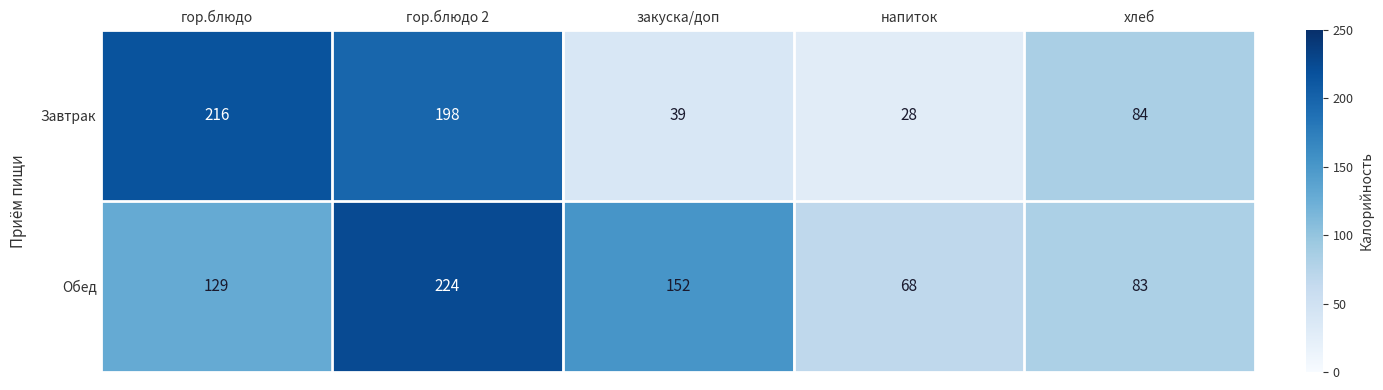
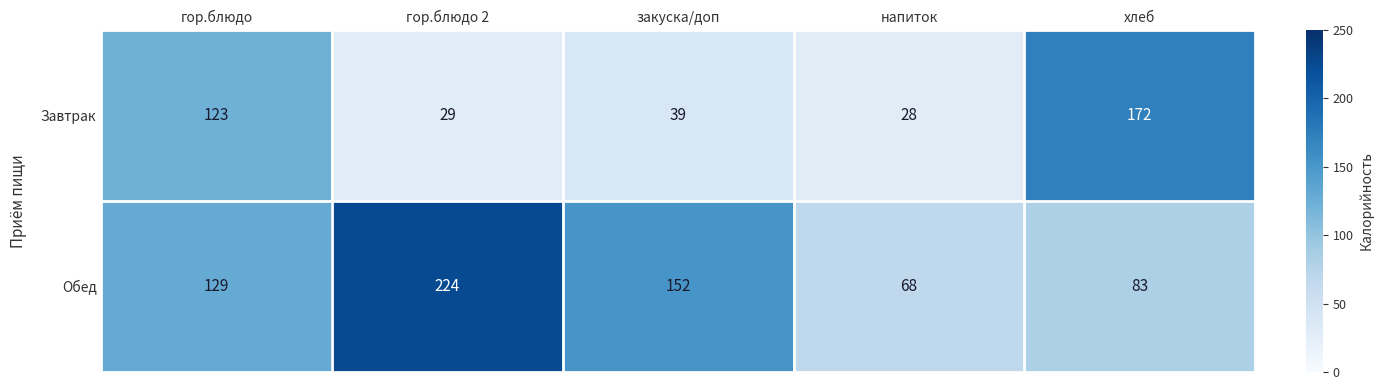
Завтрак, гор.блюдо: 216 -> 123
Завтрак, гор.блюдо 2: 198 -> 29
Завтрак, хлеб: 84 -> 172
